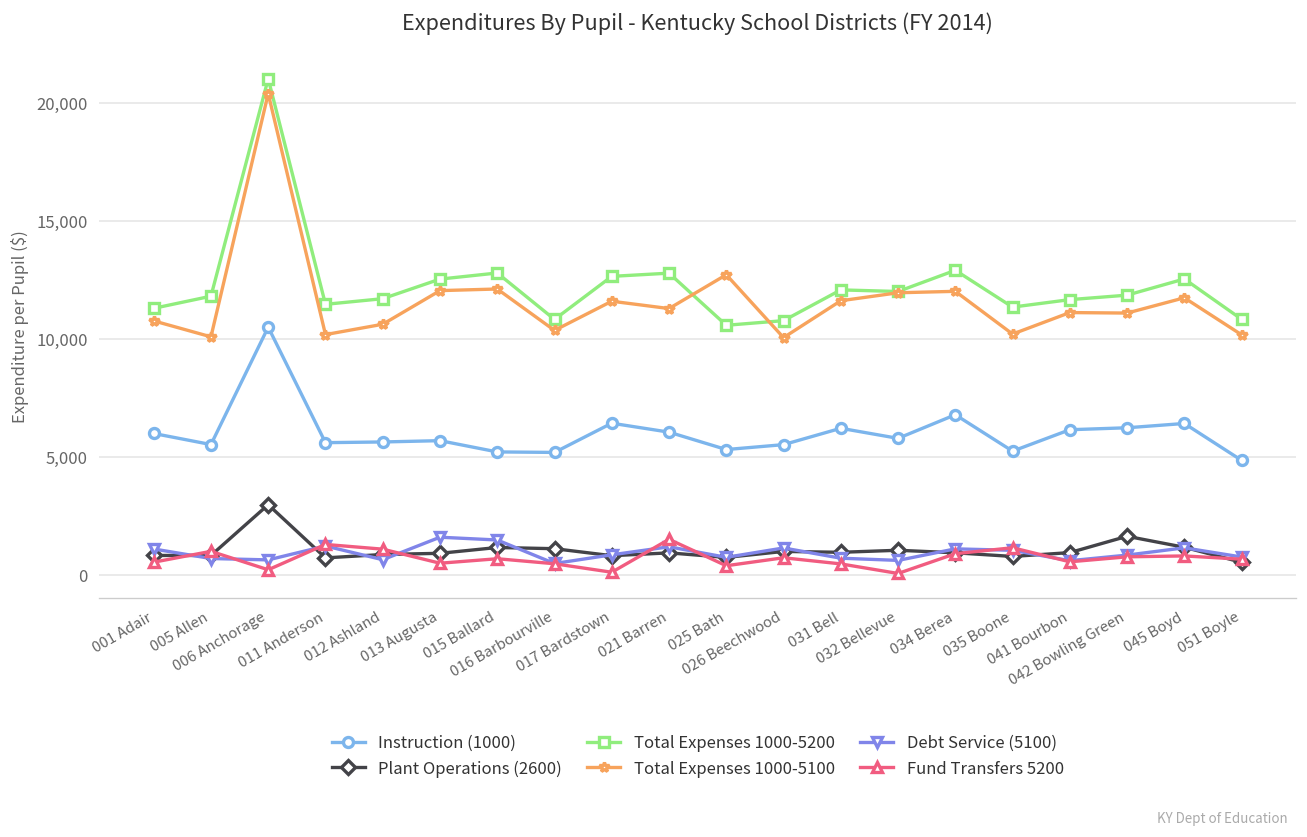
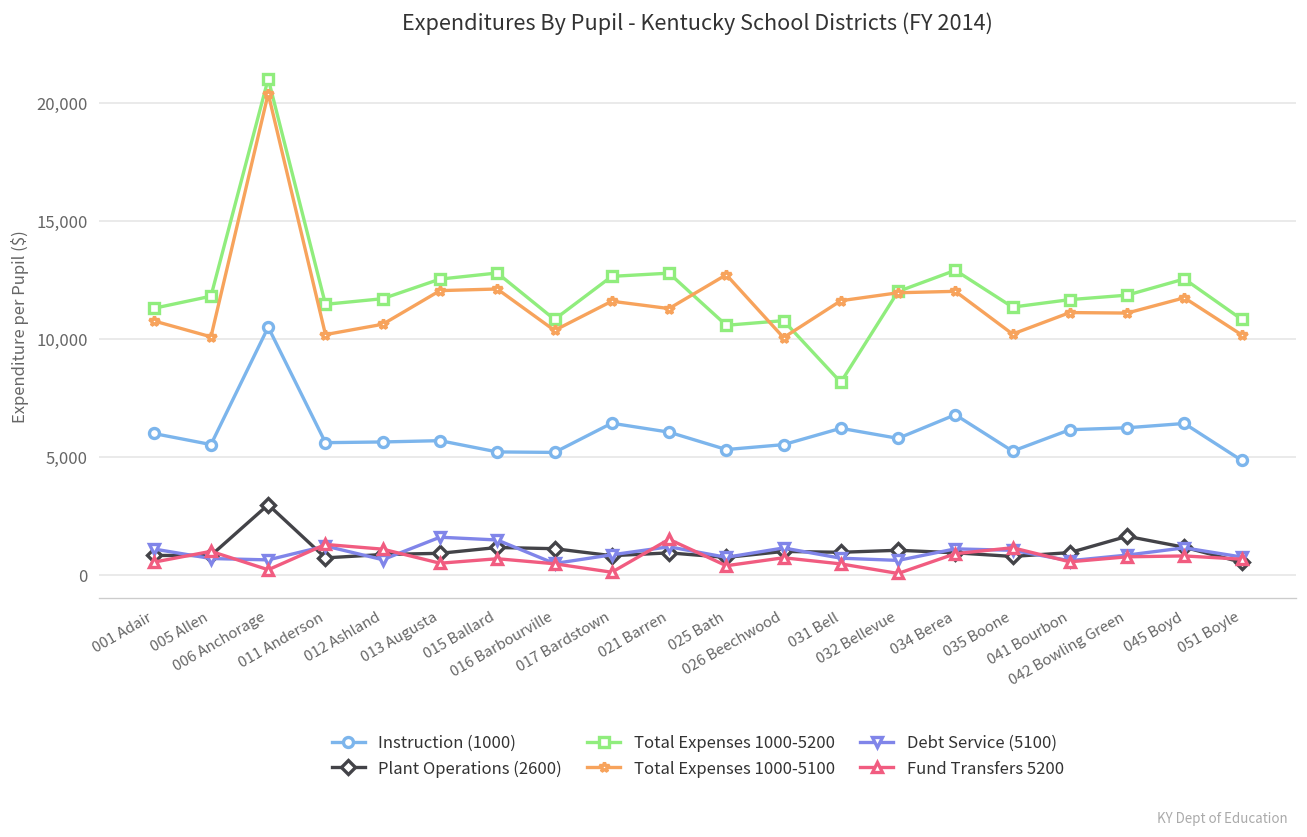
Total Expenses 1000-5200, 031 Bell: 12,100 -> 8,200
